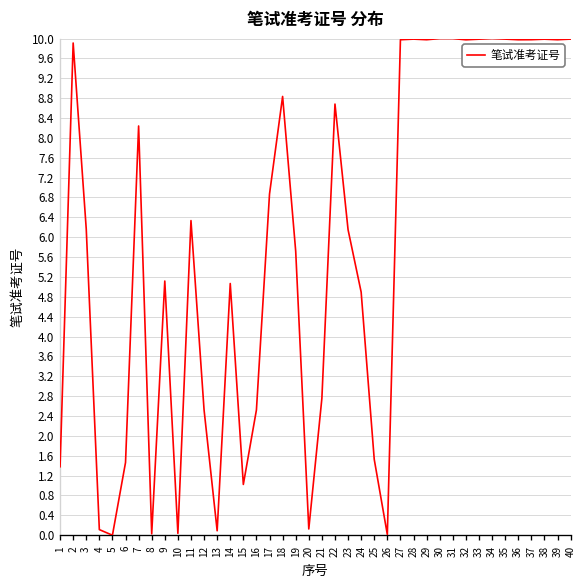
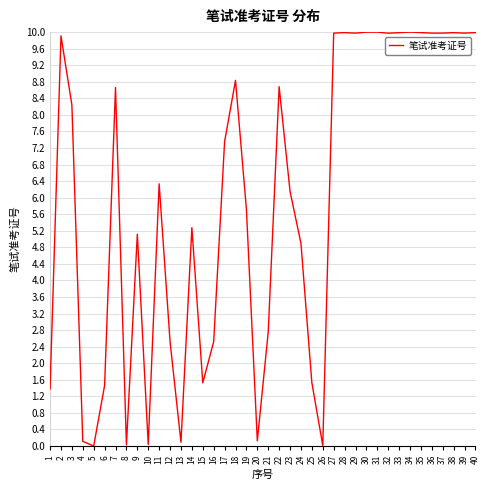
3: 6.2 -> 8.2
7: 8.2 -> 8.7
14: 5.1 -> 5.3
15: 1.0 -> 1.5
17: 6.9 -> 7.4
